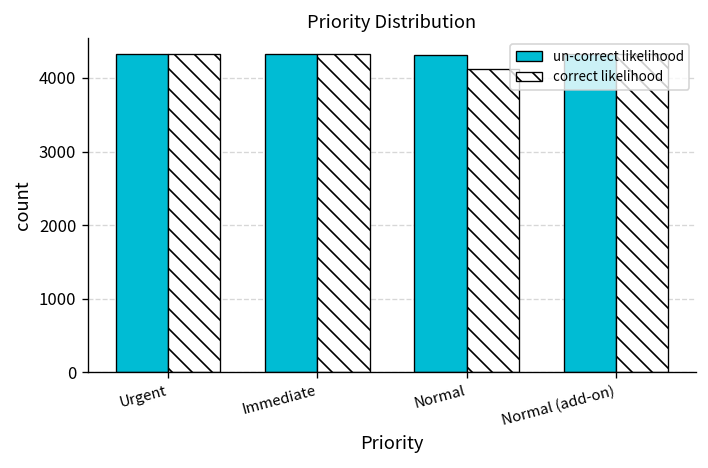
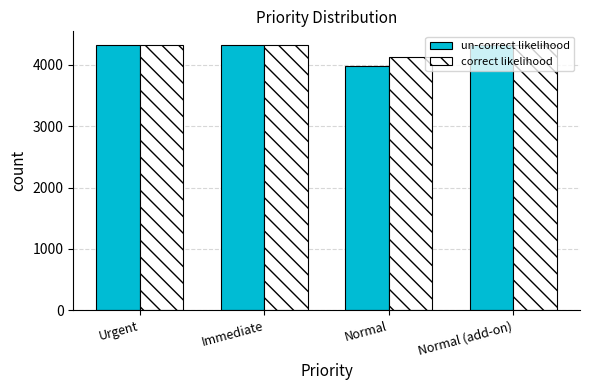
un-correct likelihood, Normal: 4300 -> 4000
